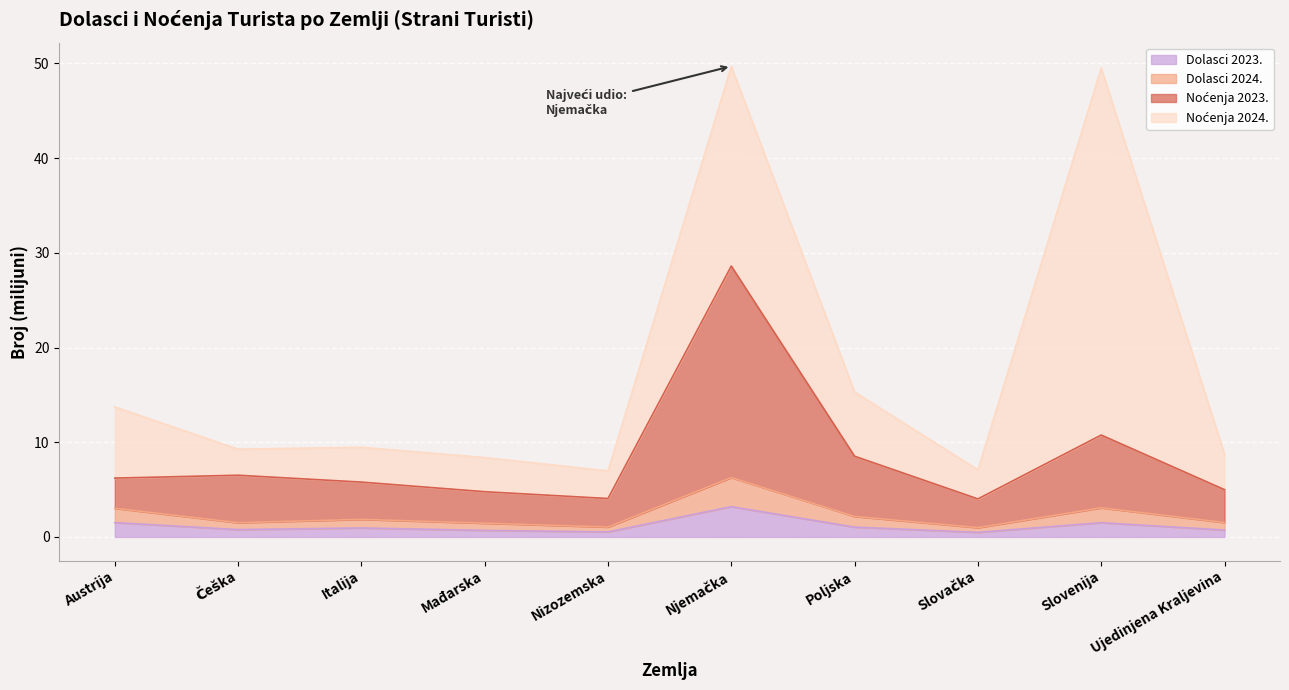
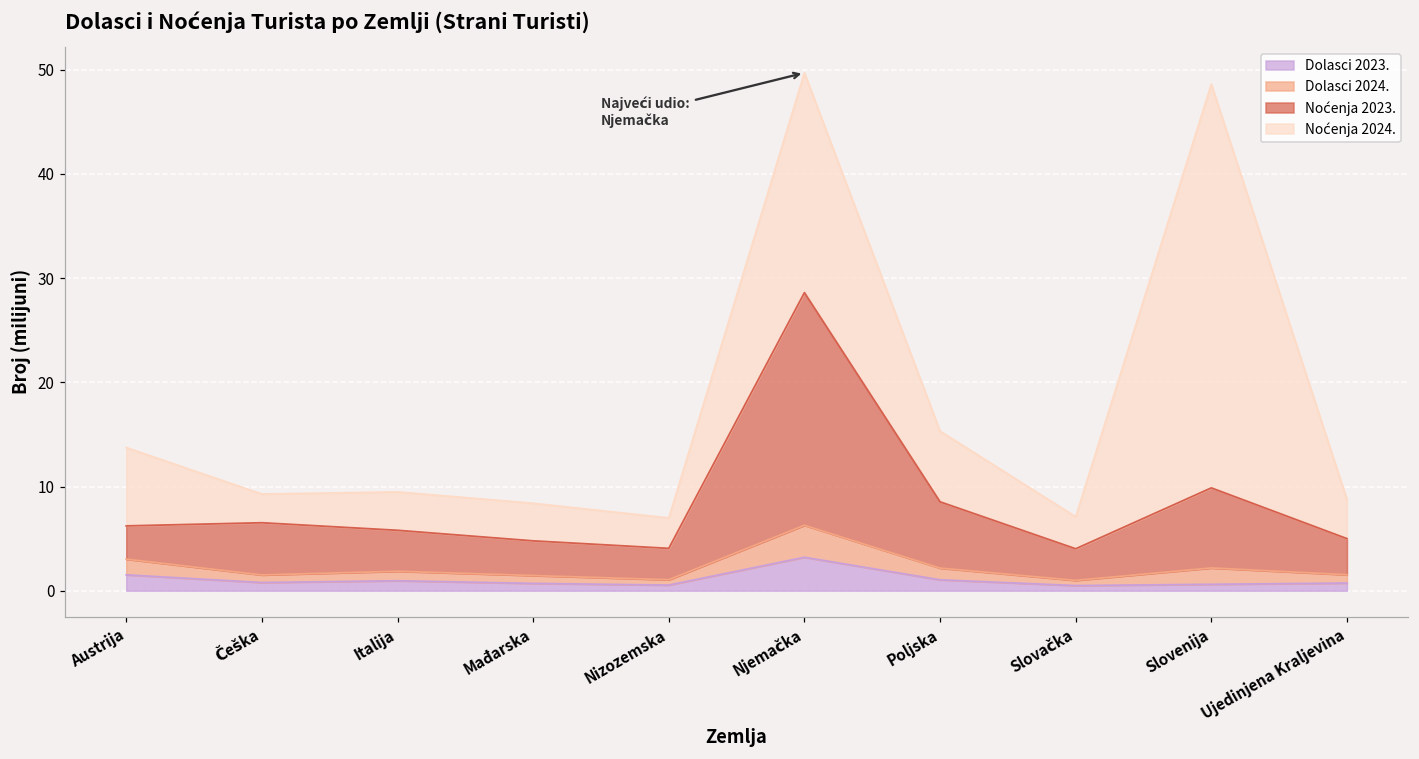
Dolasci 2023., Slovenija: 2 -> 1
